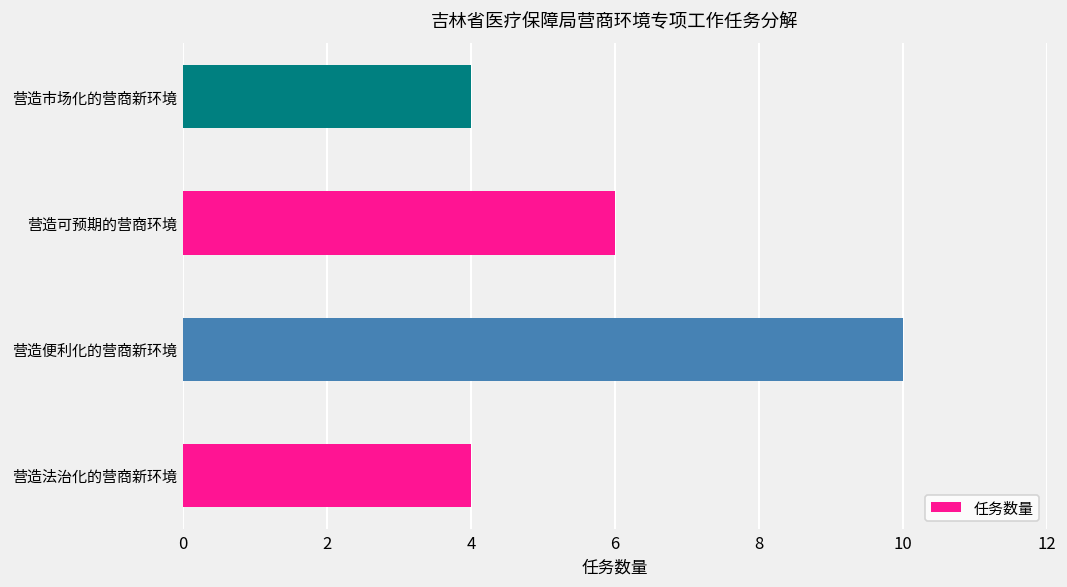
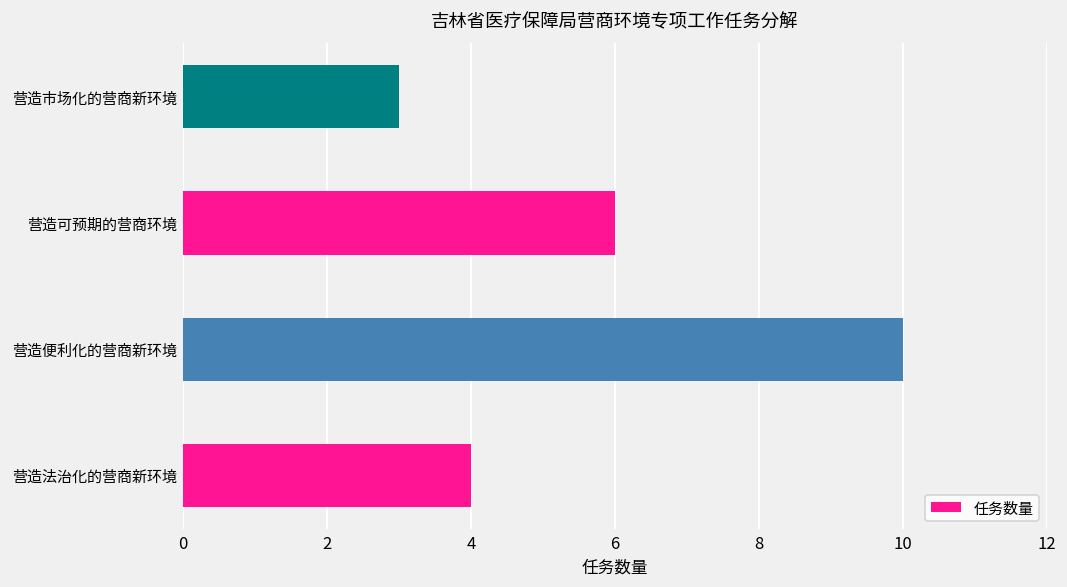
营造市场化的营商新环境: 4 -> 3
